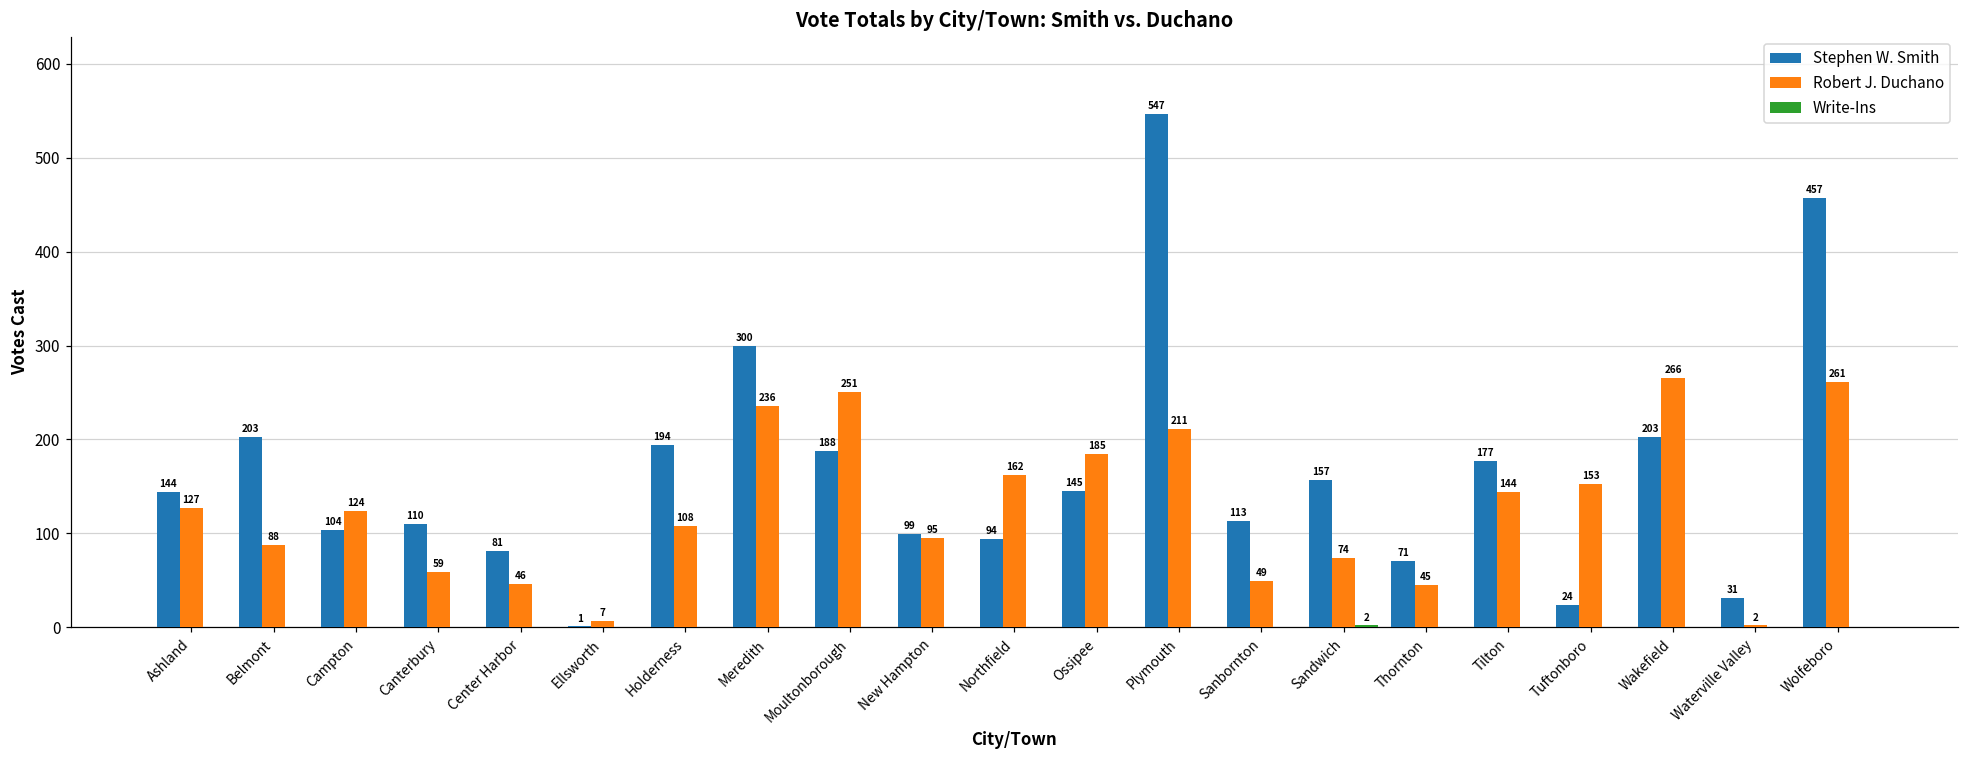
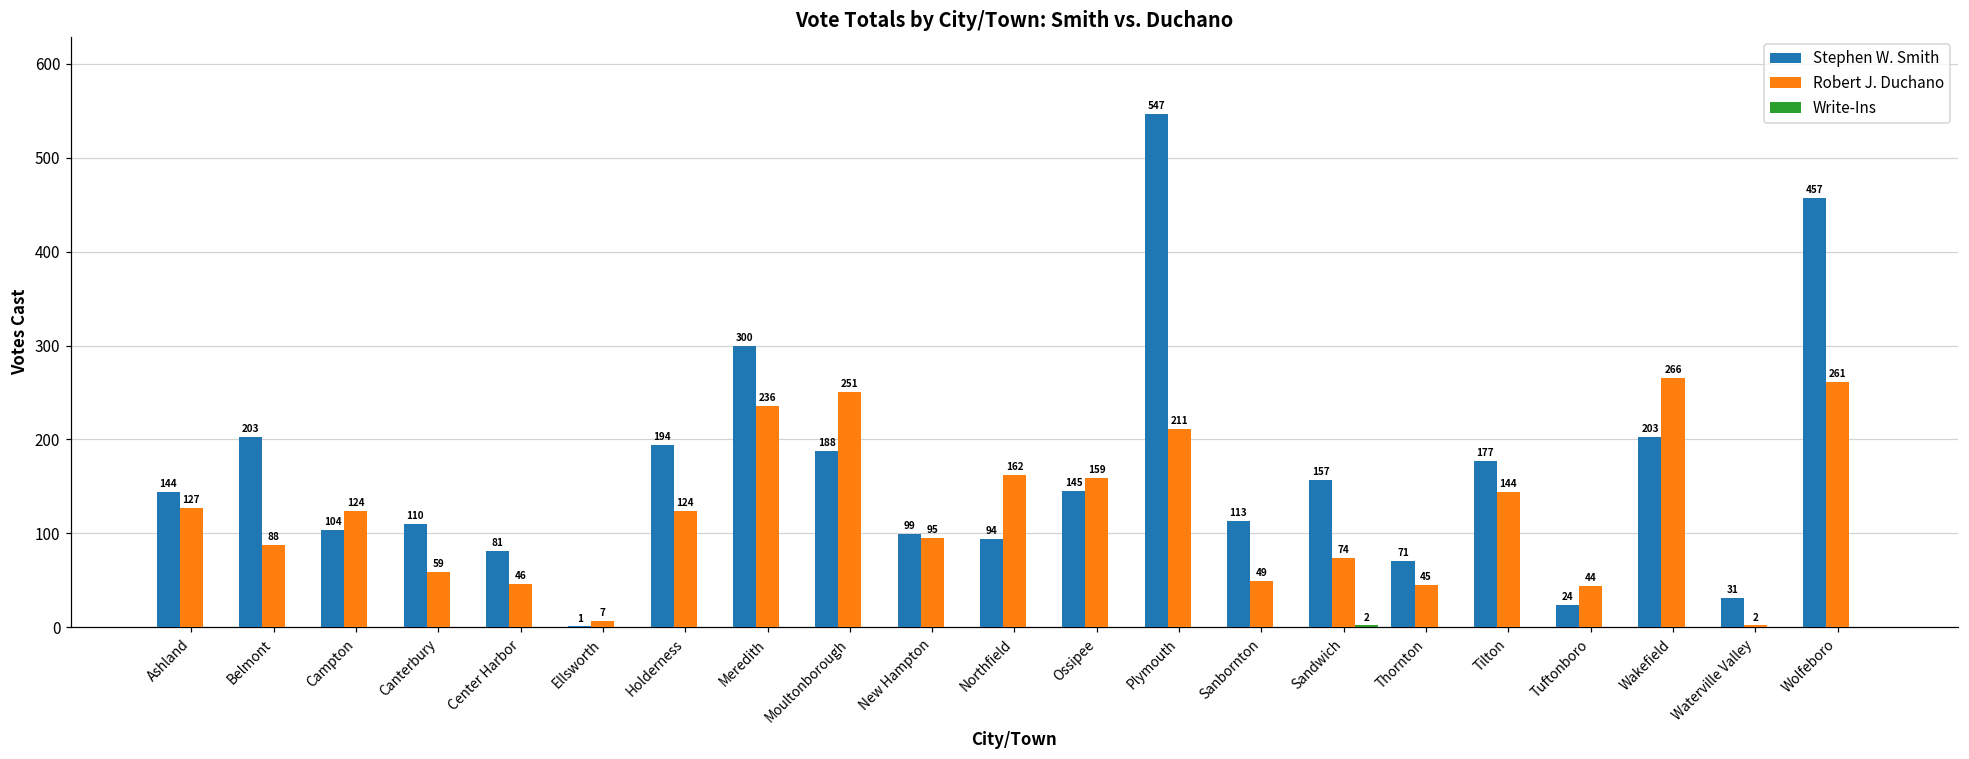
Robert J. Duchano, Holderness: 108 -> 124
Robert J. Duchano, Ossipee: 185 -> 159
Robert J. Duchano, Tuftonboro: 153 -> 44
